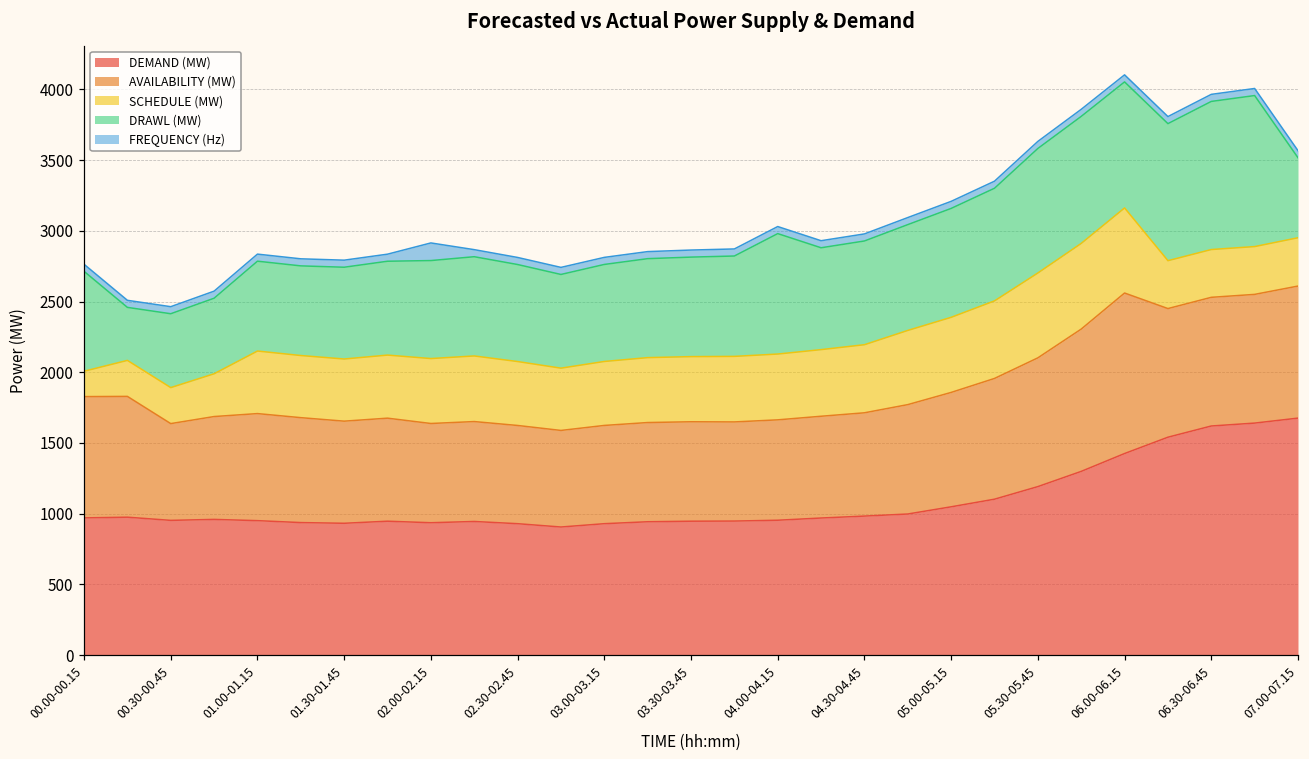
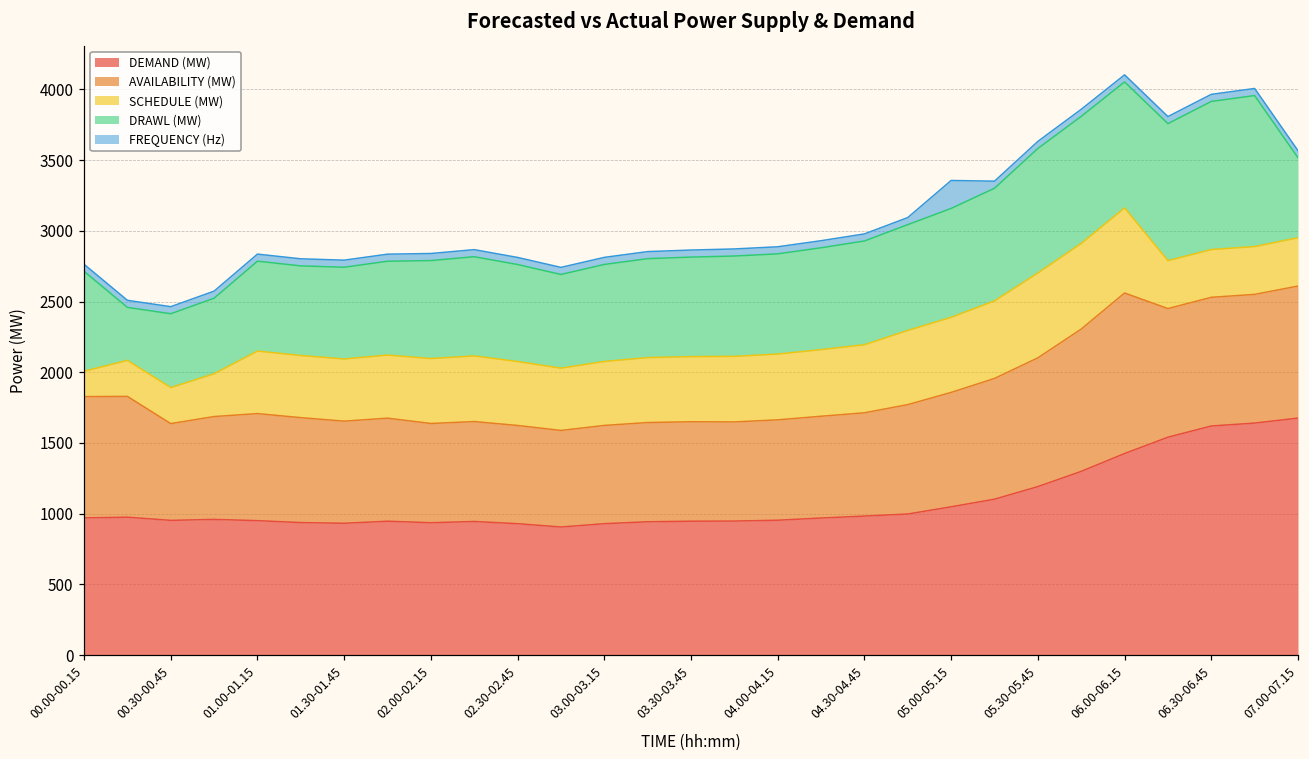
FREQUENCY (Hz), 02.00-02.15: 120 -> 50
DRAWL (MW), 04.00-04.15: 850 -> 710
FREQUENCY (Hz), 05.00-05.15: 50 -> 200
